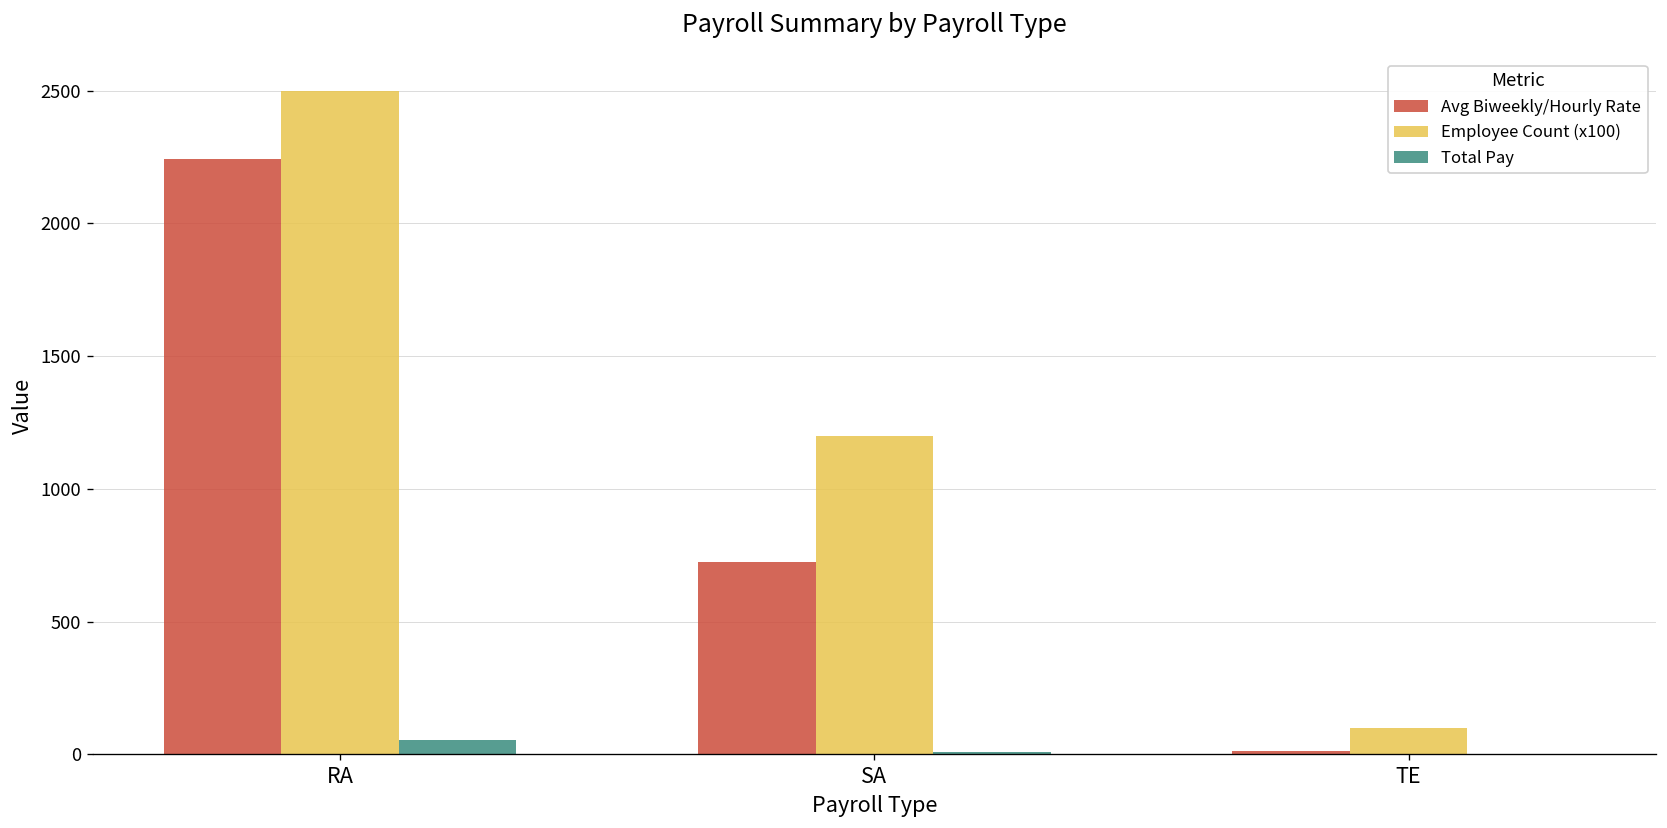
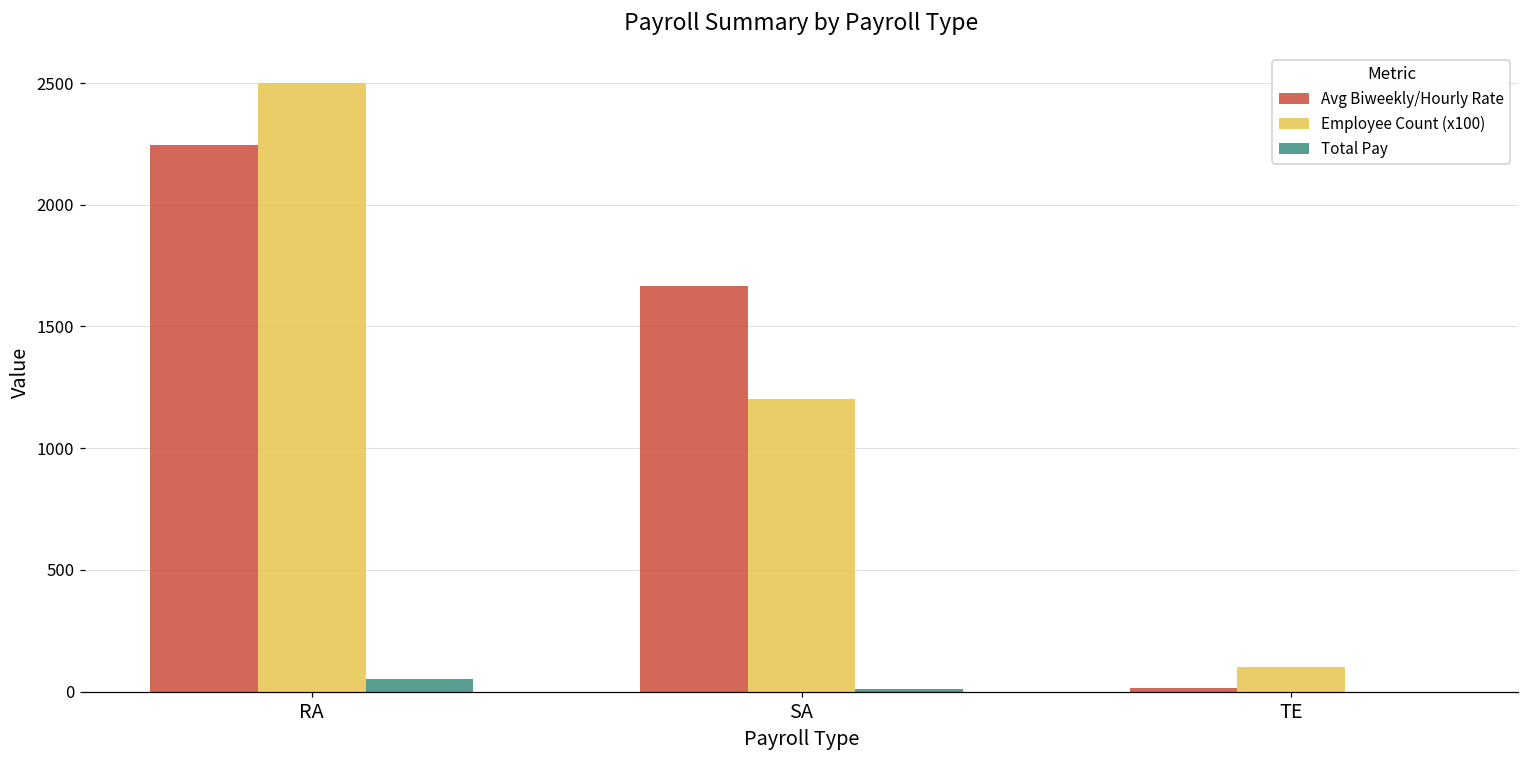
Avg Biweekly/Hourly Rate, SA: 730 -> 1670
